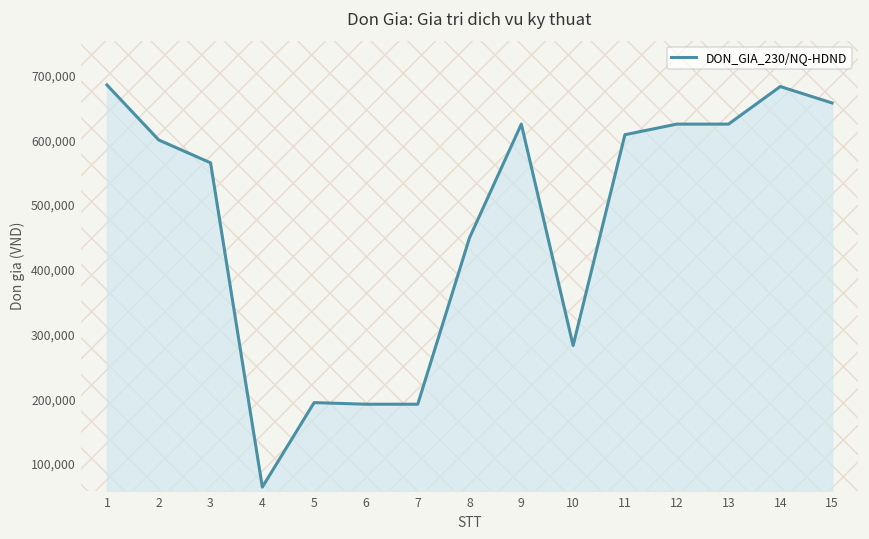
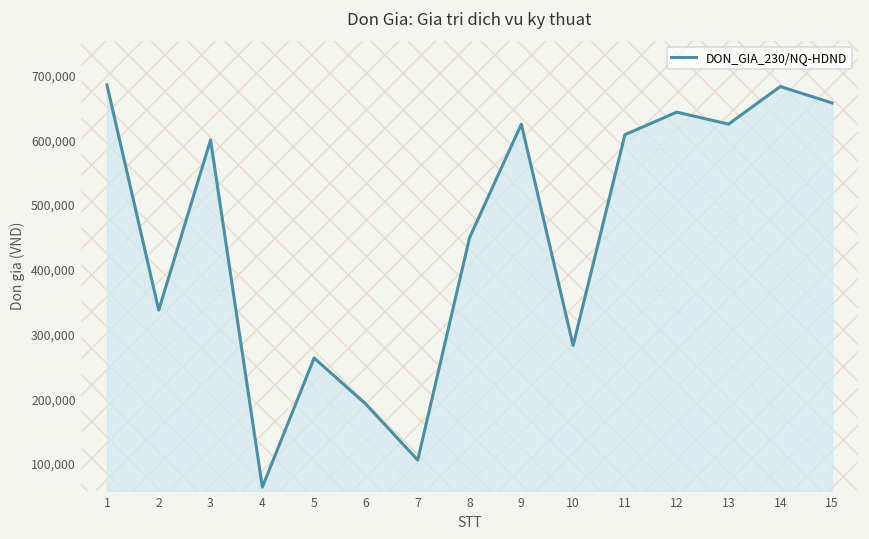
2: 600,000 -> 340,000
3: 570,000 -> 600,000
5: 190,000 -> 260,000
7: 190,000 -> 110,000
12: 630,000 -> 640,000
